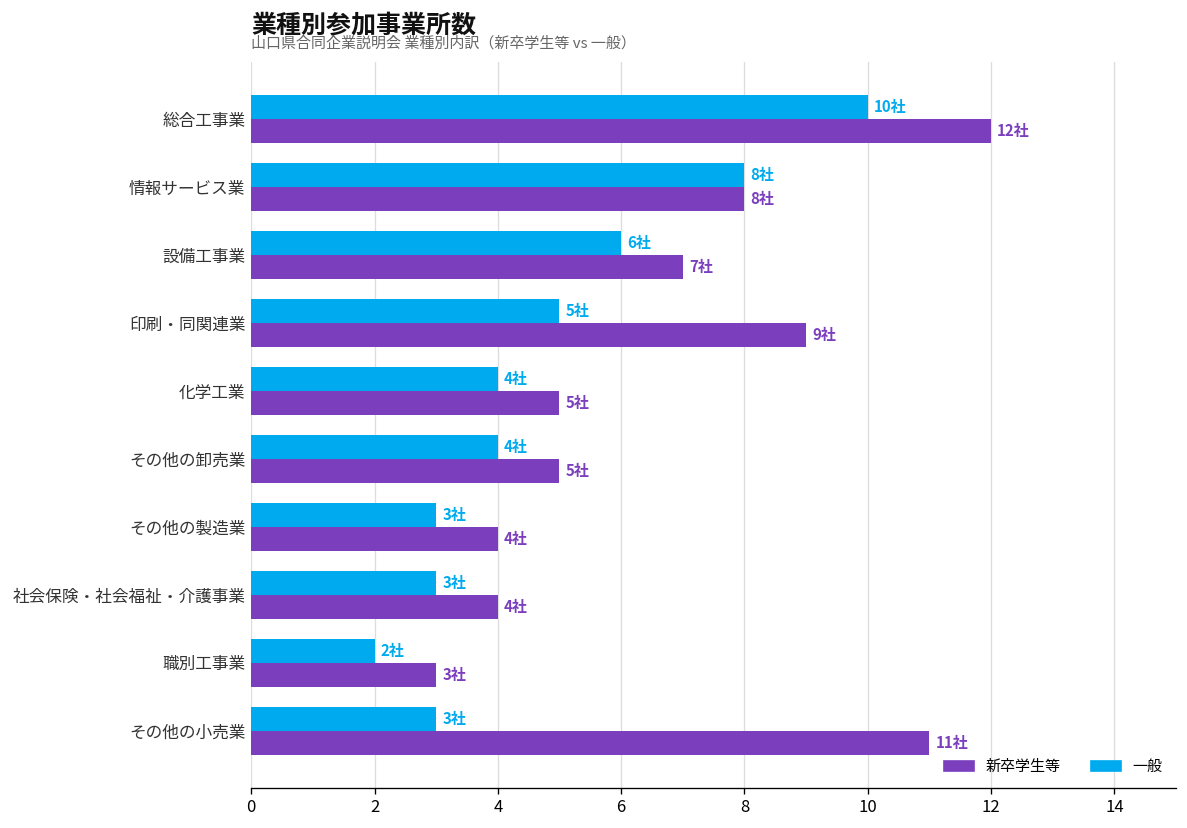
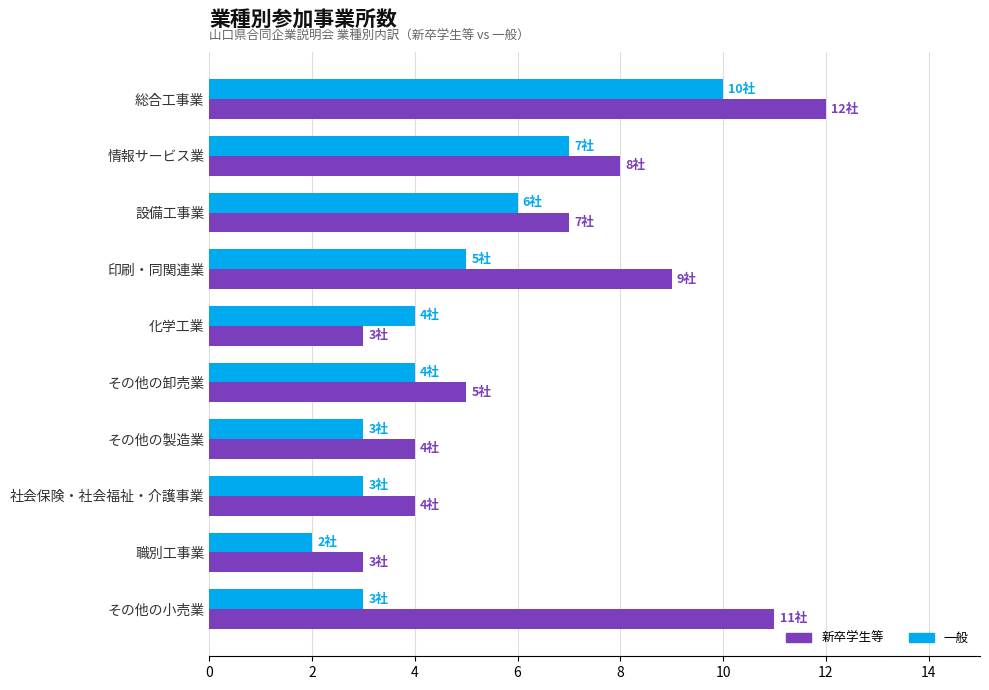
一般, 情報サービス業: 8社 -> 7社
新卒学生等, 化学工業: 5社 -> 3社
